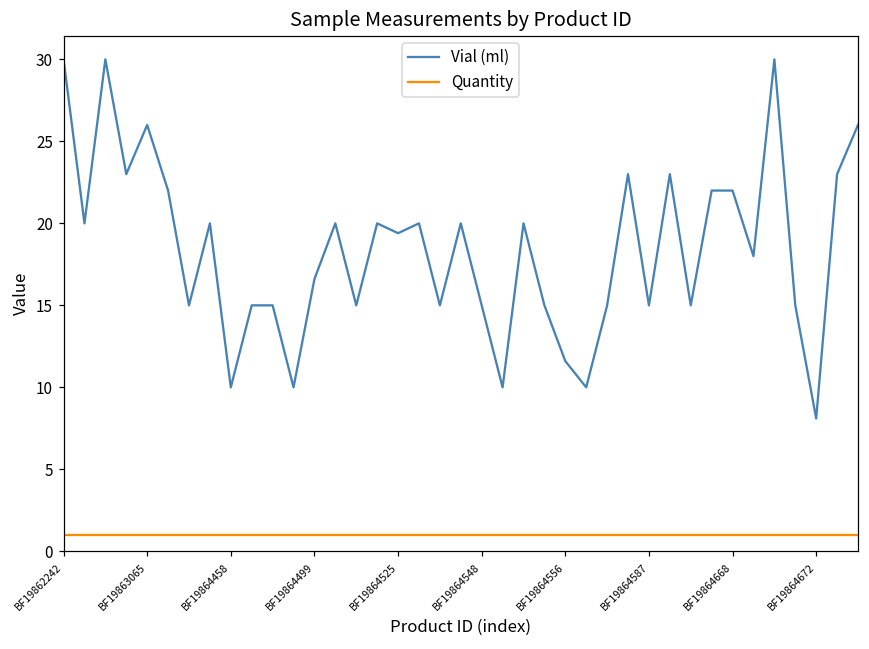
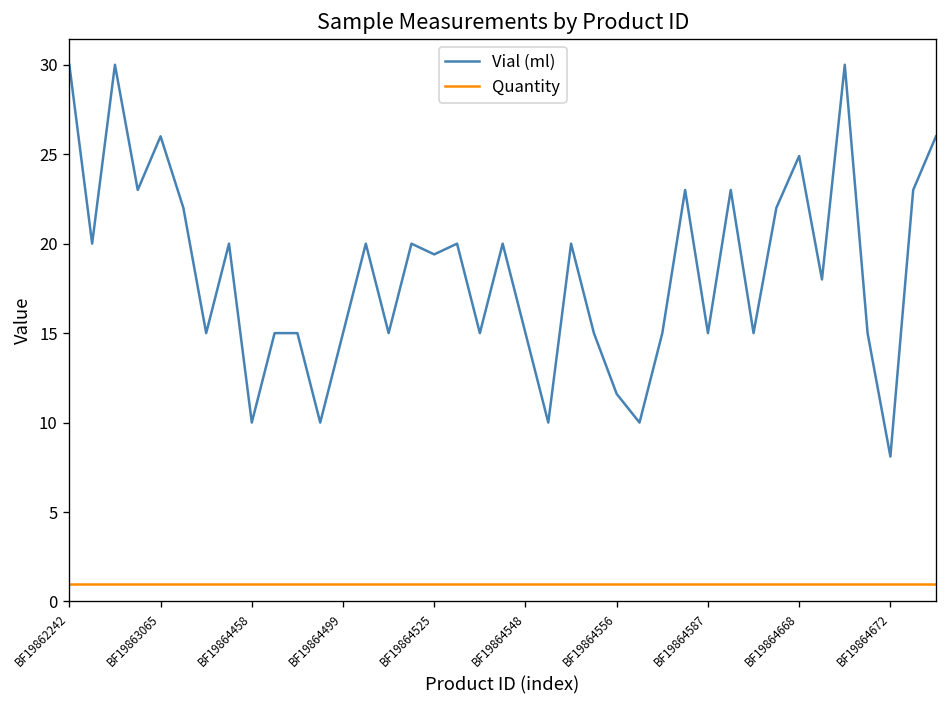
Vial (ml), BF19864499: 16.6 -> 15.0
Vial (ml), BF19864668: 22.0 -> 24.9
